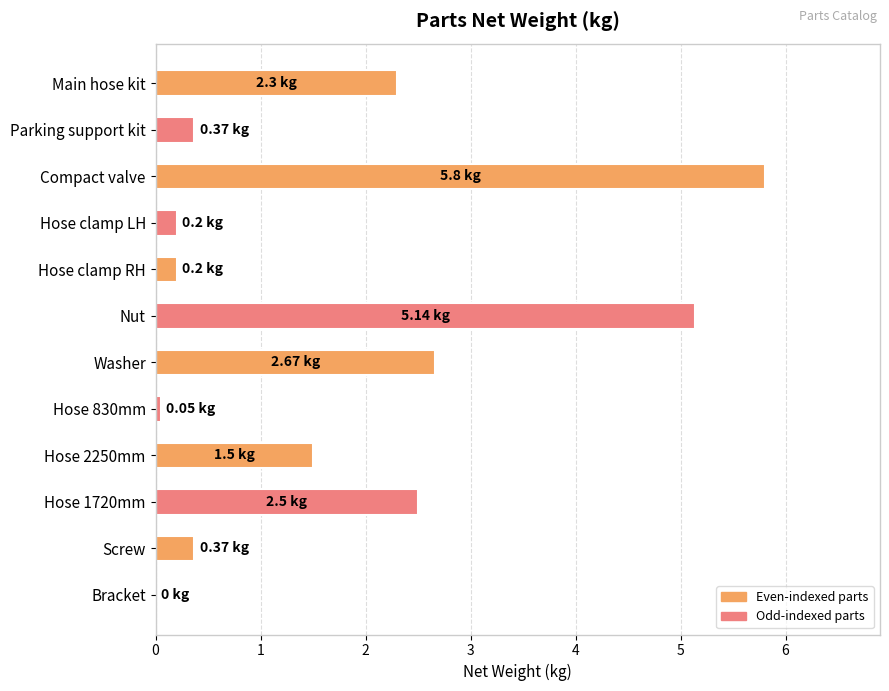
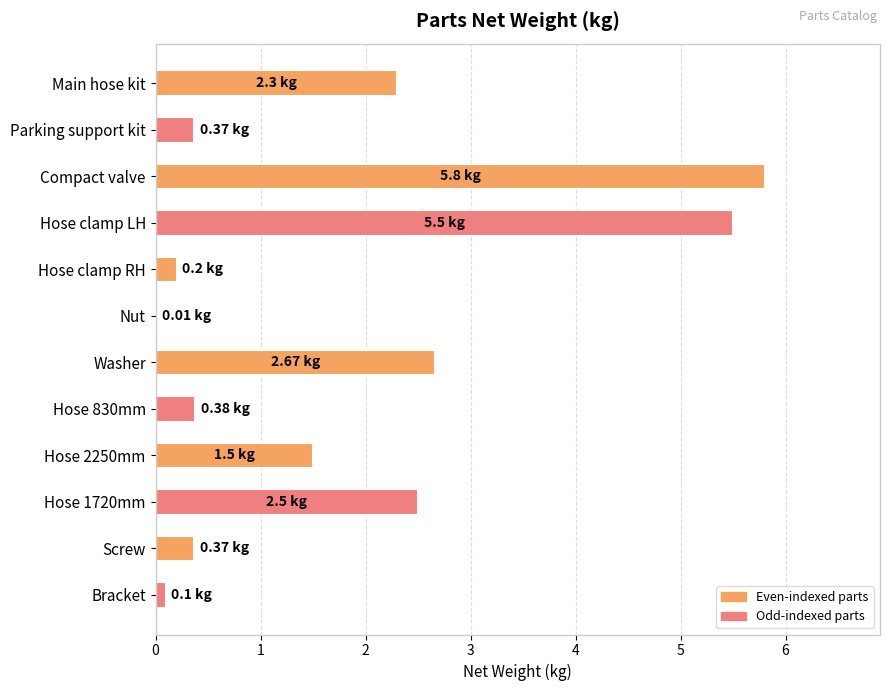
Hose clamp LH: 0.2 -> 5.5
Nut: 5.14 -> 0.01
Hose 830mm: 0.05 -> 0.38
Bracket: 0 -> 0.1
